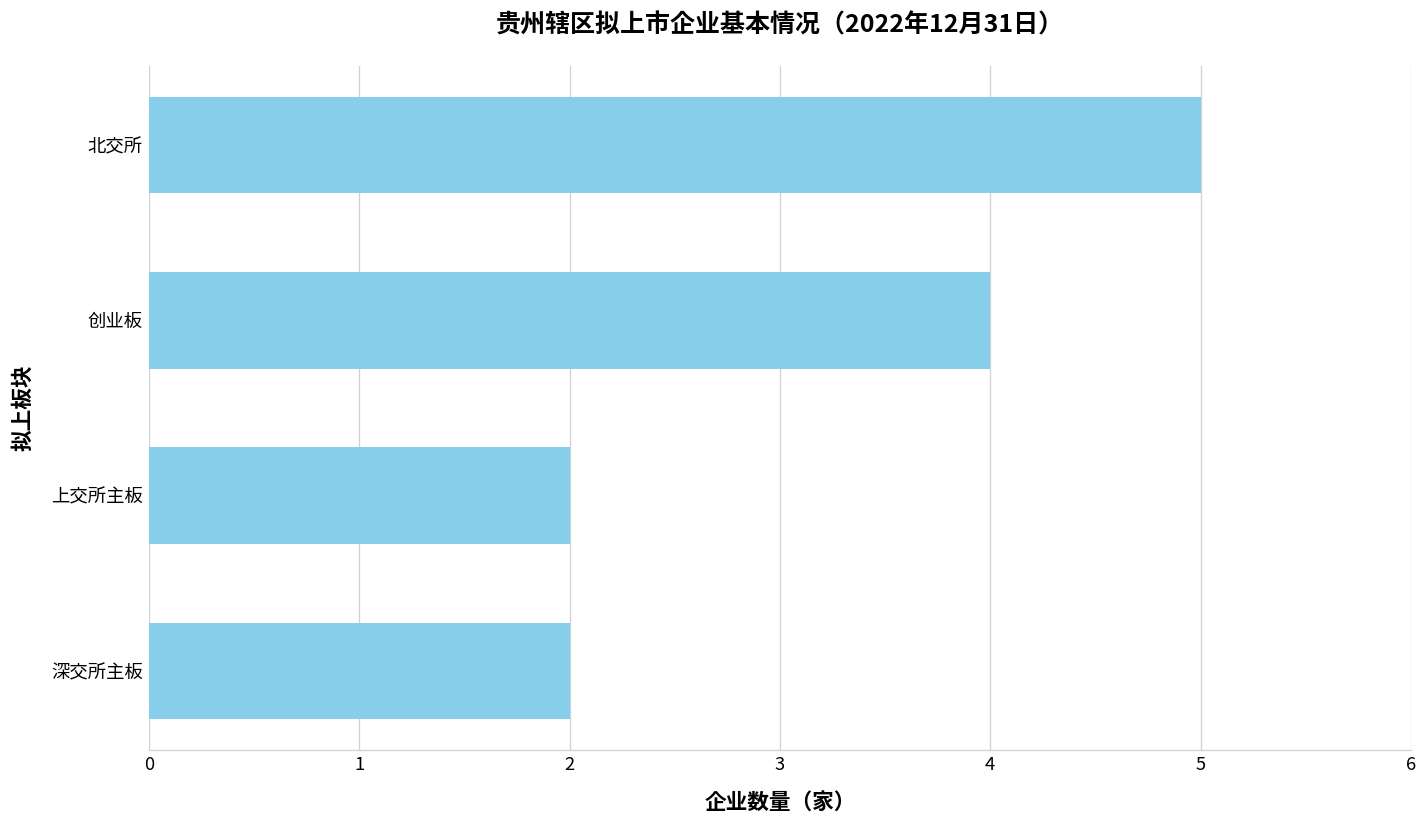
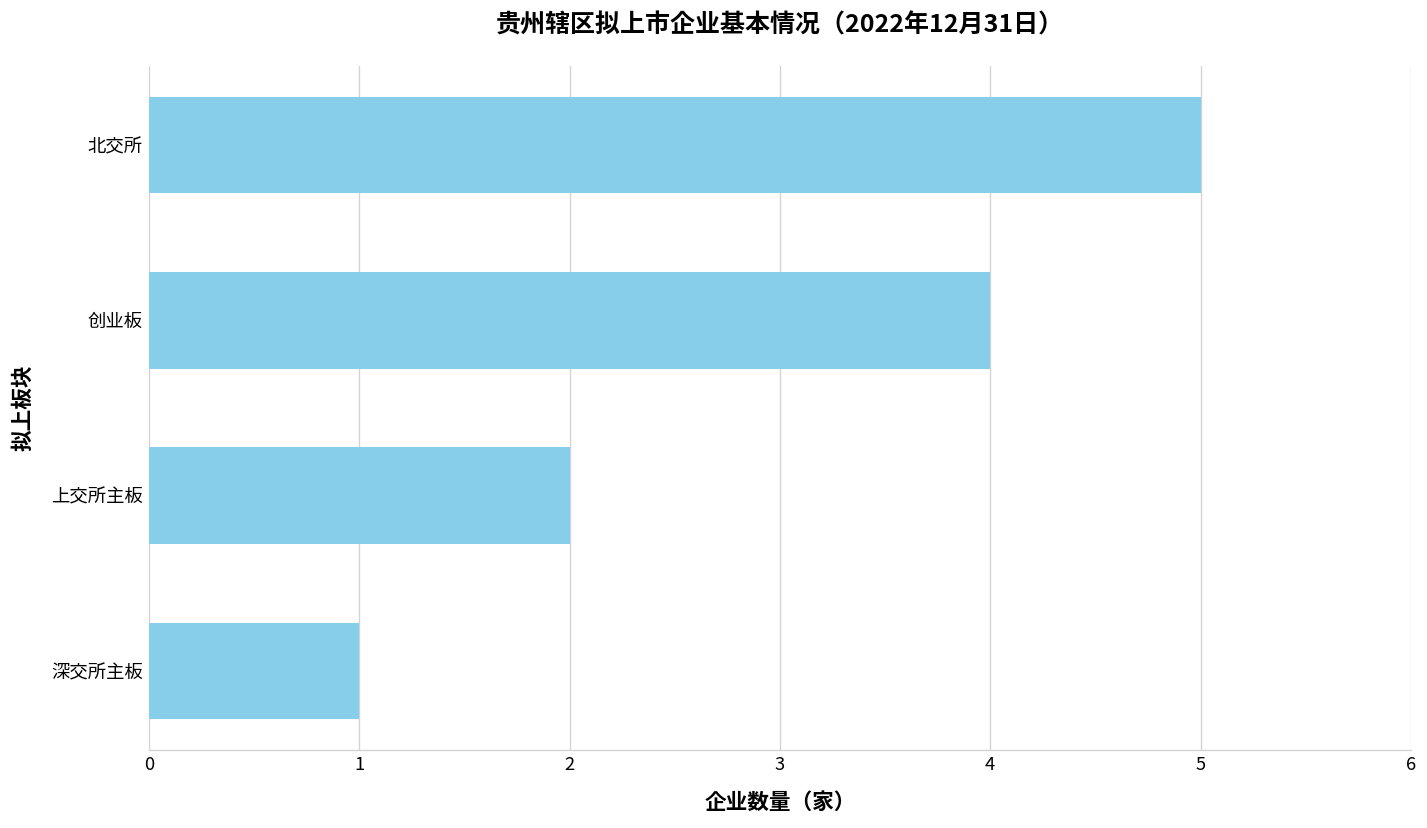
深交所主板: 2 -> 1
